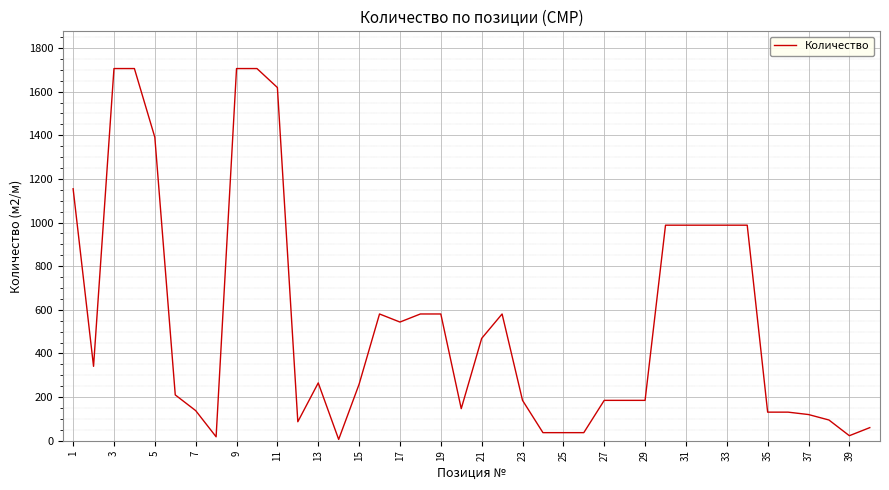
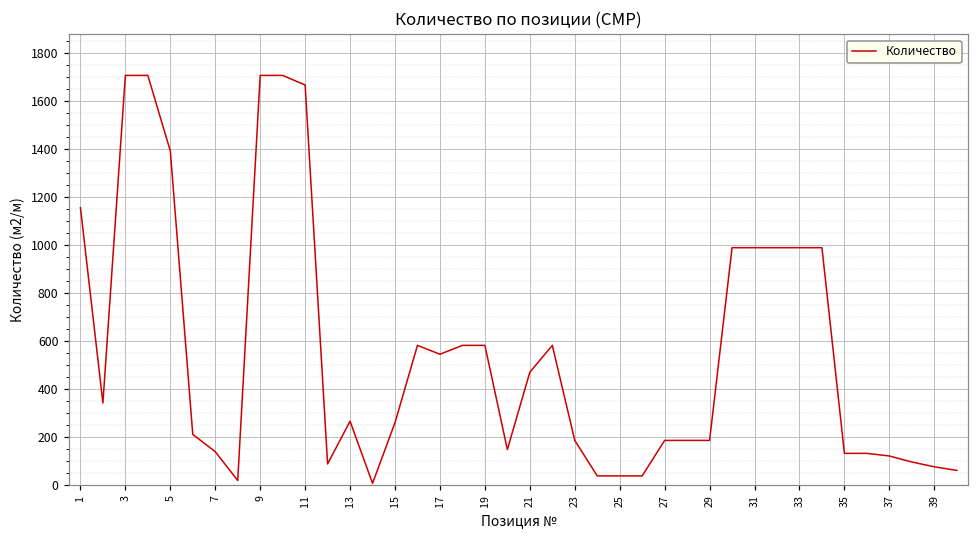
11: 1620 -> 1670
39: 20 -> 80
